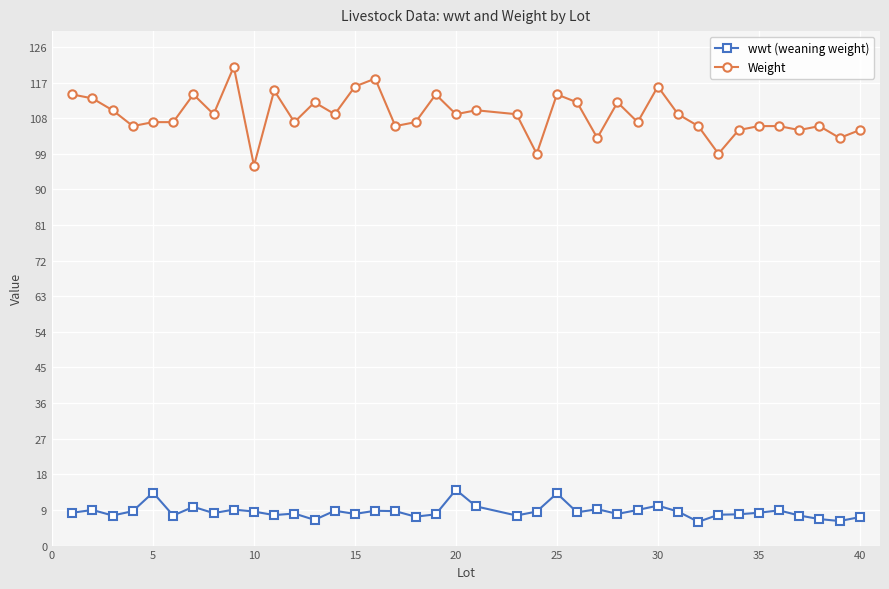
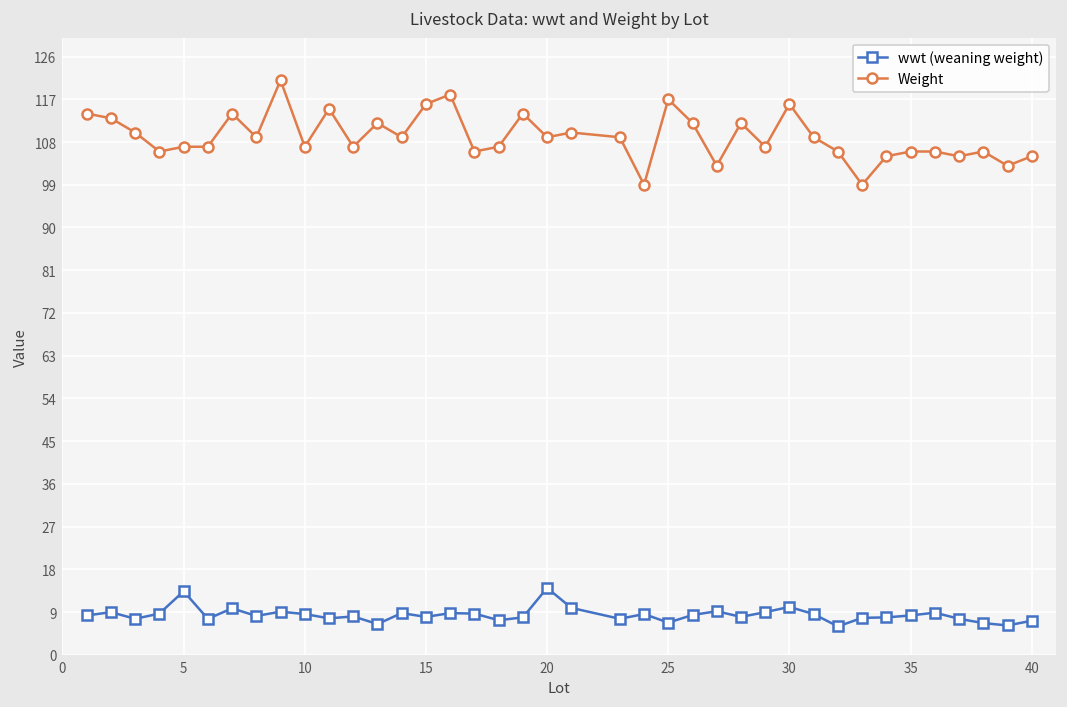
Weight, 10: 96 -> 107
wwt (weaning weight), 25: 13 -> 7
Weight, 25: 114 -> 117
